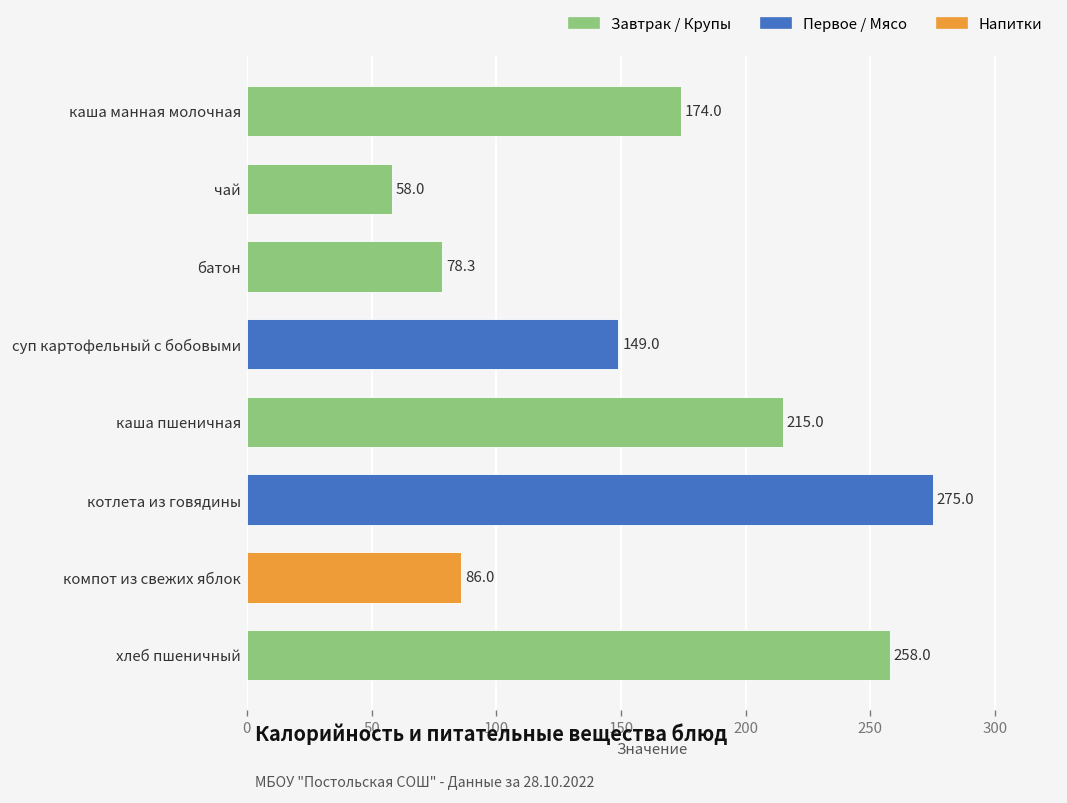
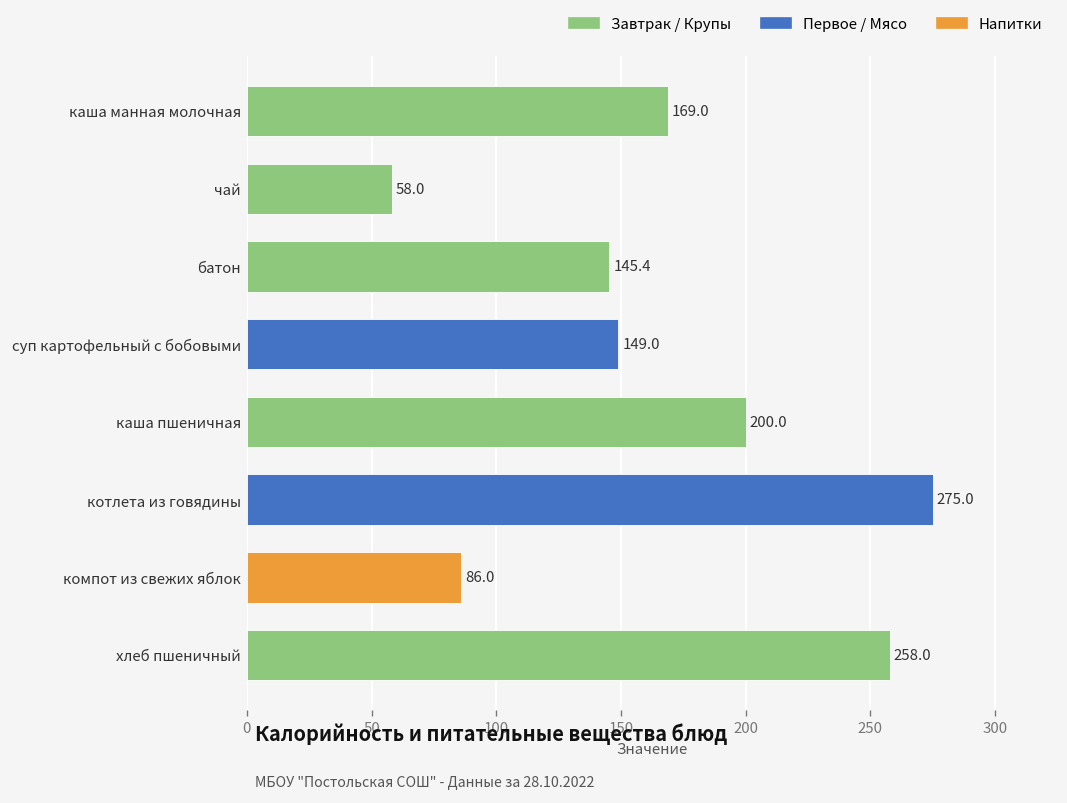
каша манная молочная: 174.0 -> 169.0
батон: 78.3 -> 145.4
каша пшеничная: 215.0 -> 200.0
